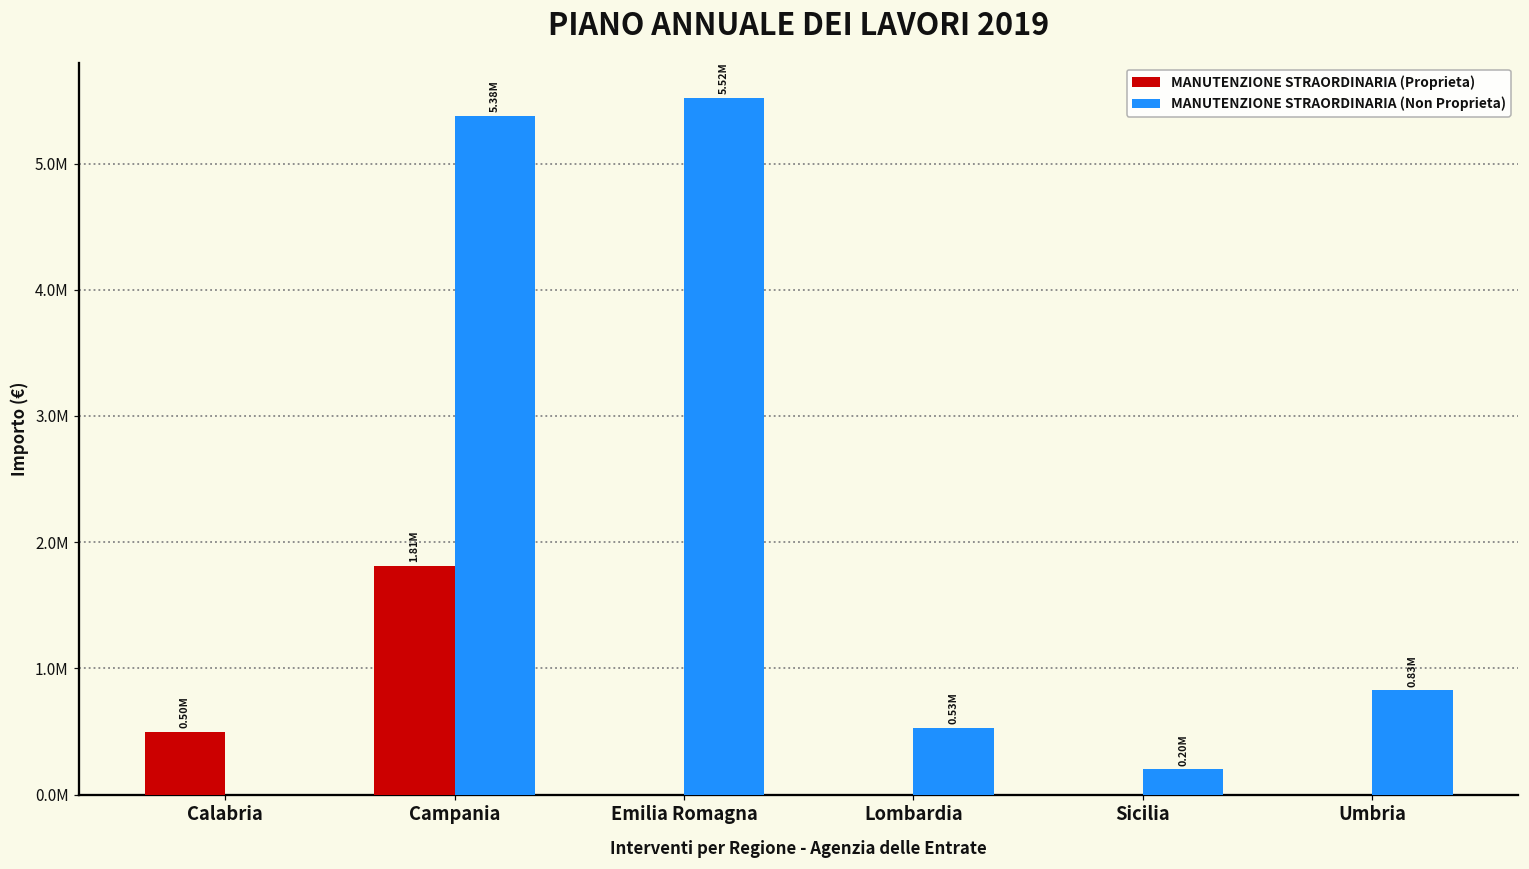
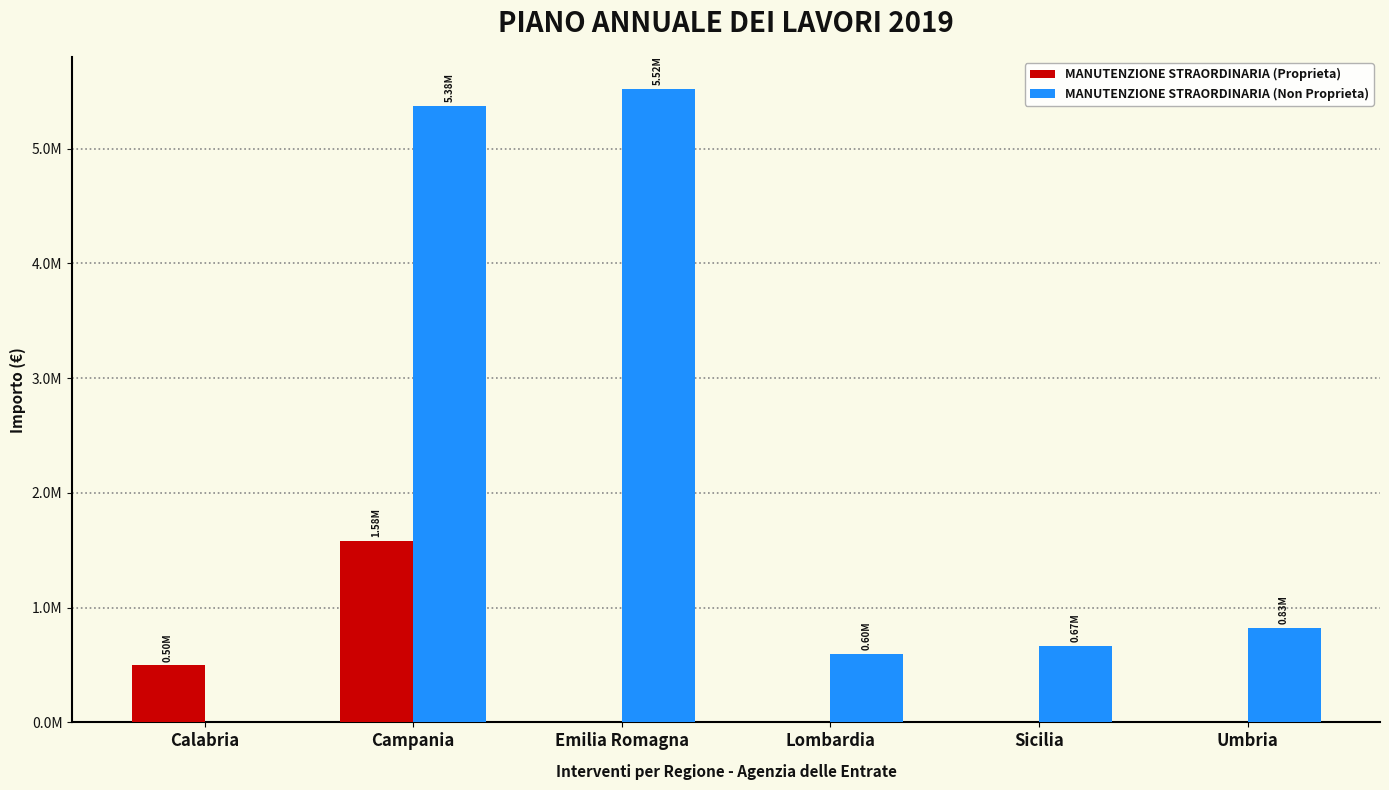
MANUTENZIONE STRAORDINARIA (Proprieta), Campania: 1.81M -> 1.58M
MANUTENZIONE STRAORDINARIA (Non Proprieta), Lombardia: 0.53M -> 0.60M
MANUTENZIONE STRAORDINARIA (Non Proprieta), Sicilia: 0.20M -> 0.67M
